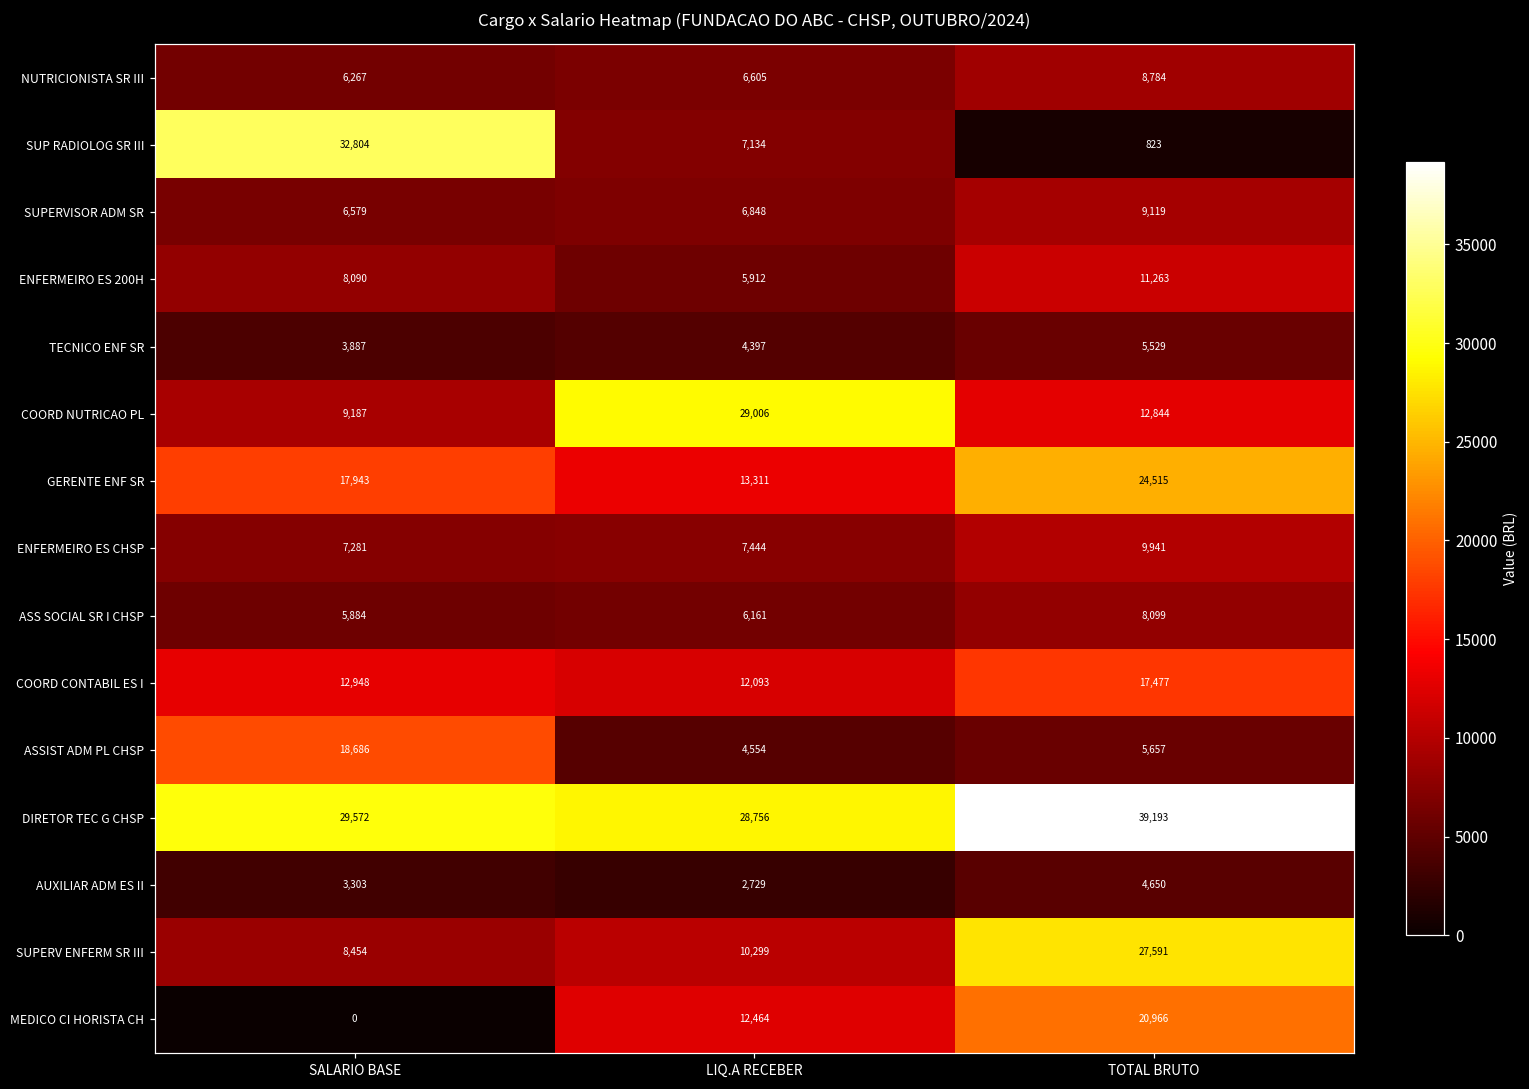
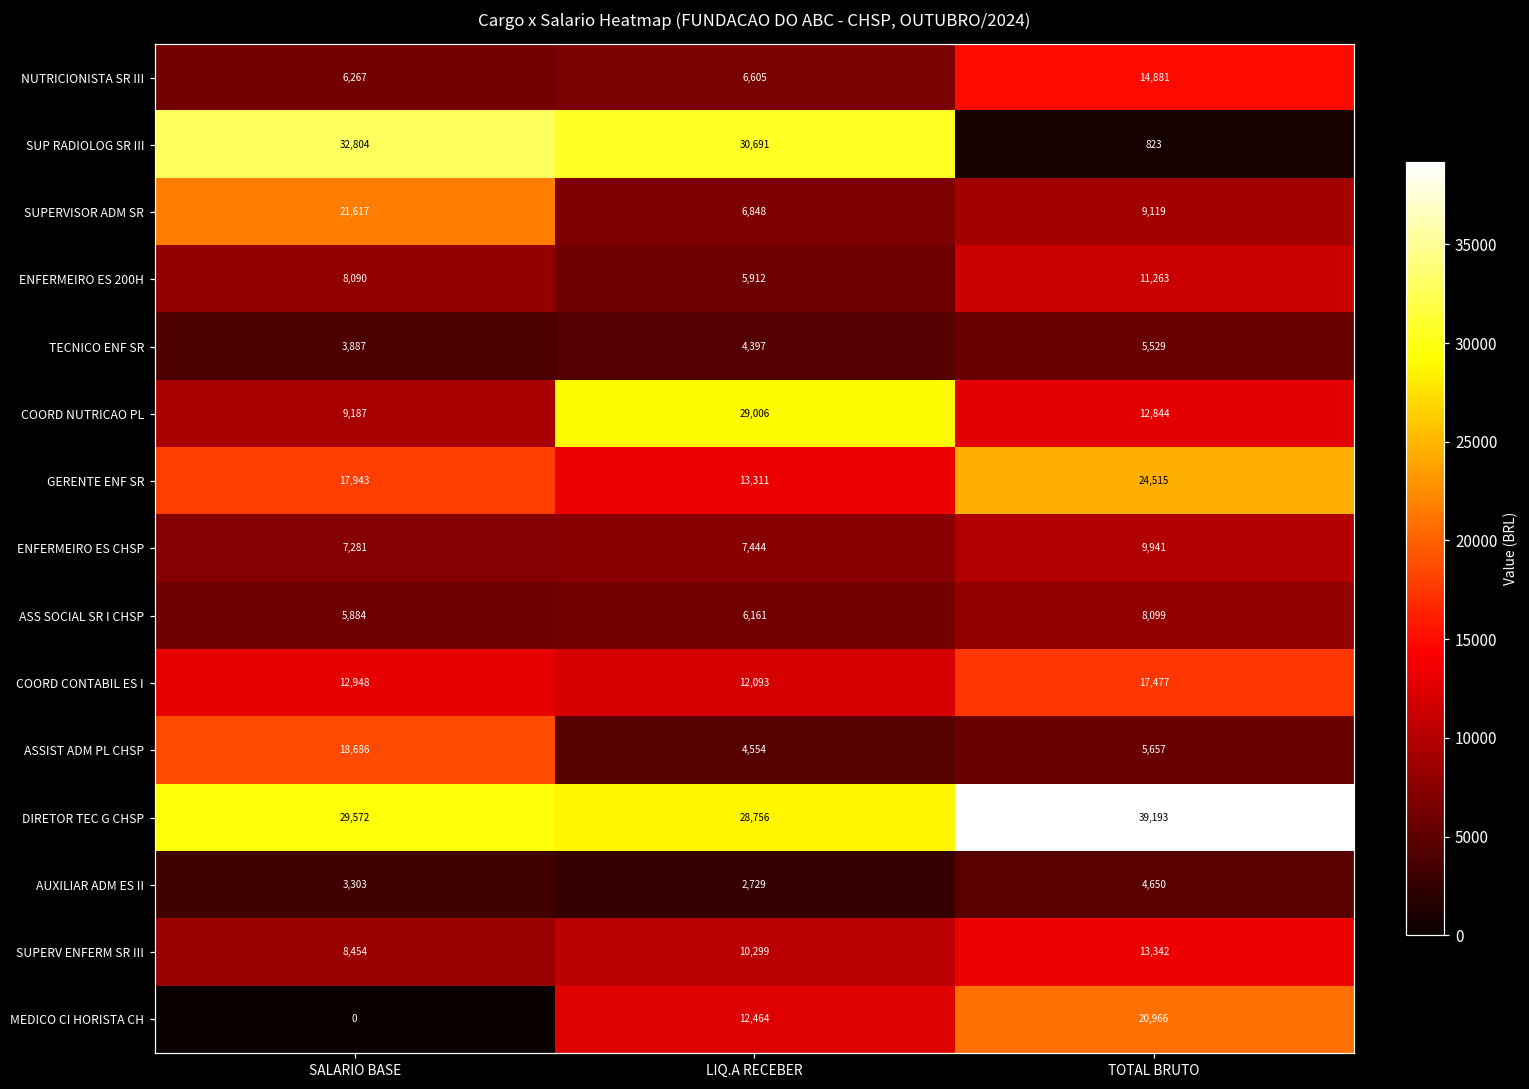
NUTRICIONISTA SR III, TOTAL BRUTO: 8,784 -> 14,881
SUP RADIOLOG SR III, LIQ.A RECEBER: 7,134 -> 30,691
SUPERVISOR ADM SR, SALARIO BASE: 6,579 -> 21,617
SUPERV ENFERM SR III, TOTAL BRUTO: 27,591 -> 13,342
